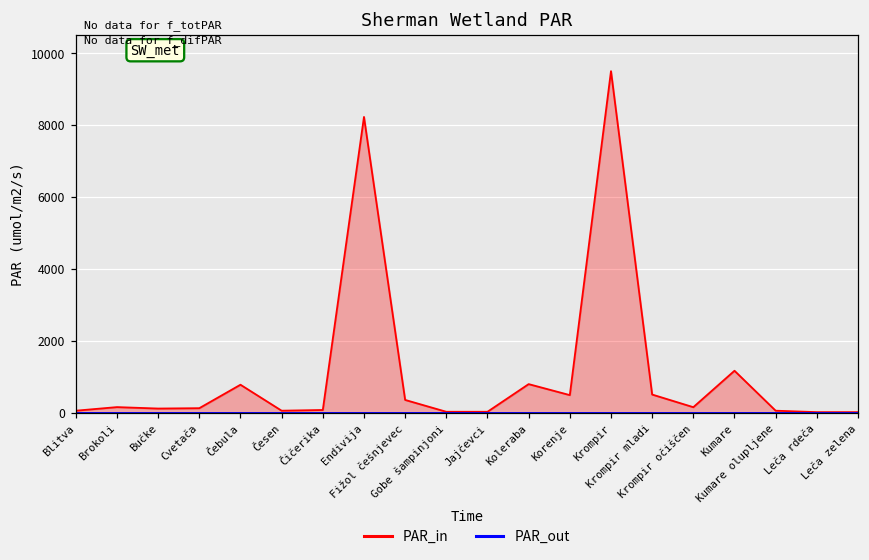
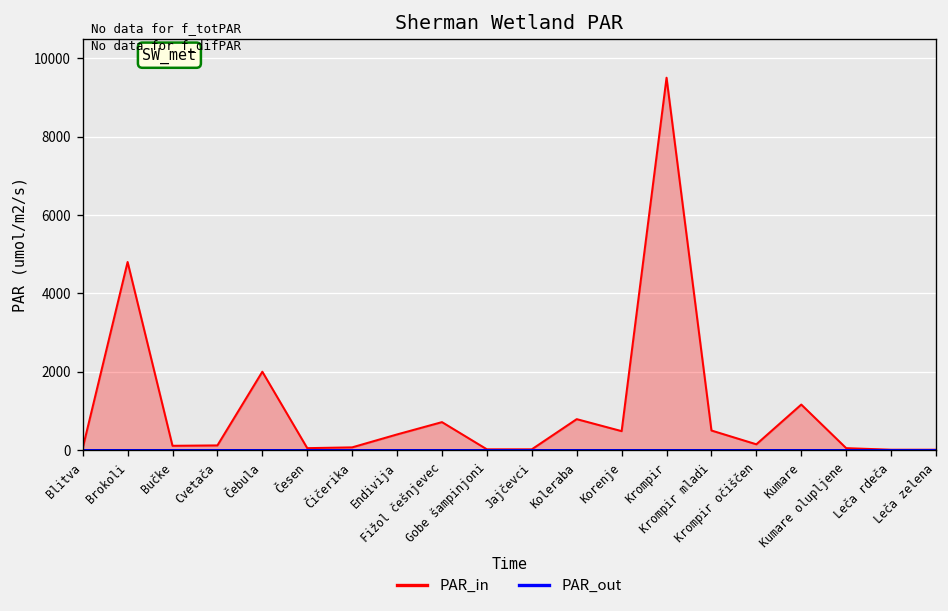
PAR_in, Brokoli: 200 -> 4800
PAR_in, Čebula: 800 -> 2000
PAR_in, Endivija: 8200 -> 400
PAR_in, Fižol češnjevec: 400 -> 700
